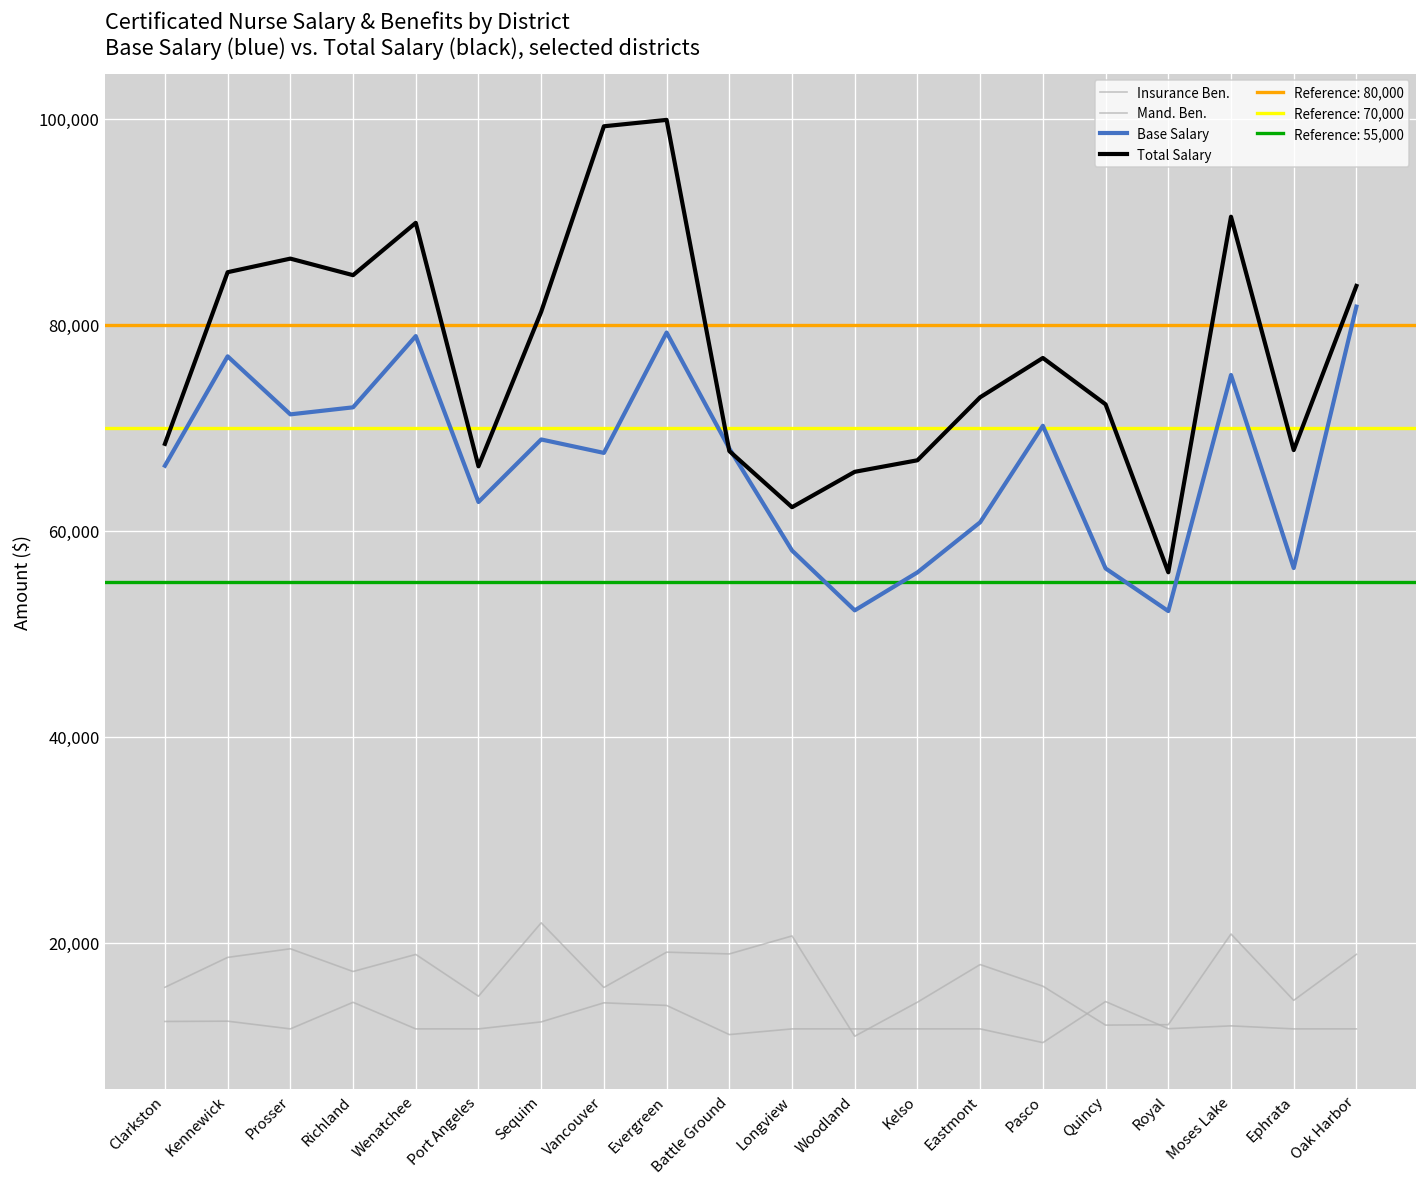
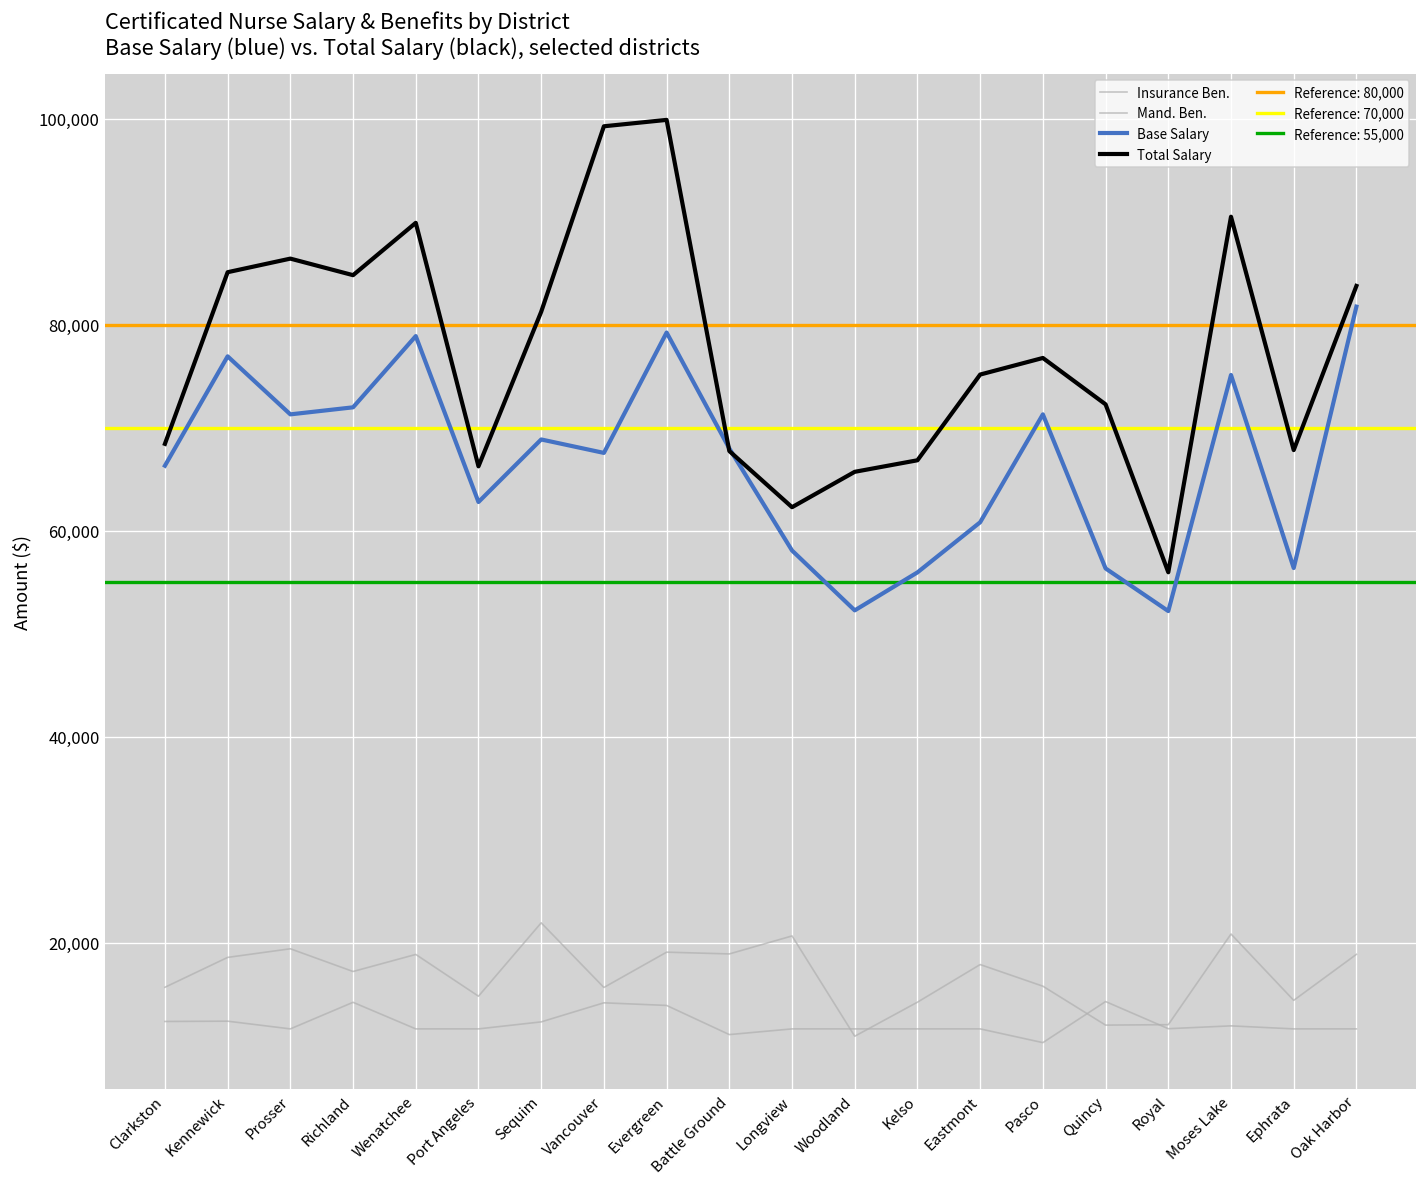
Total Salary, Eastmont: 73,000 -> 75,000
Base Salary, Pasco: 70,000 -> 71,000
